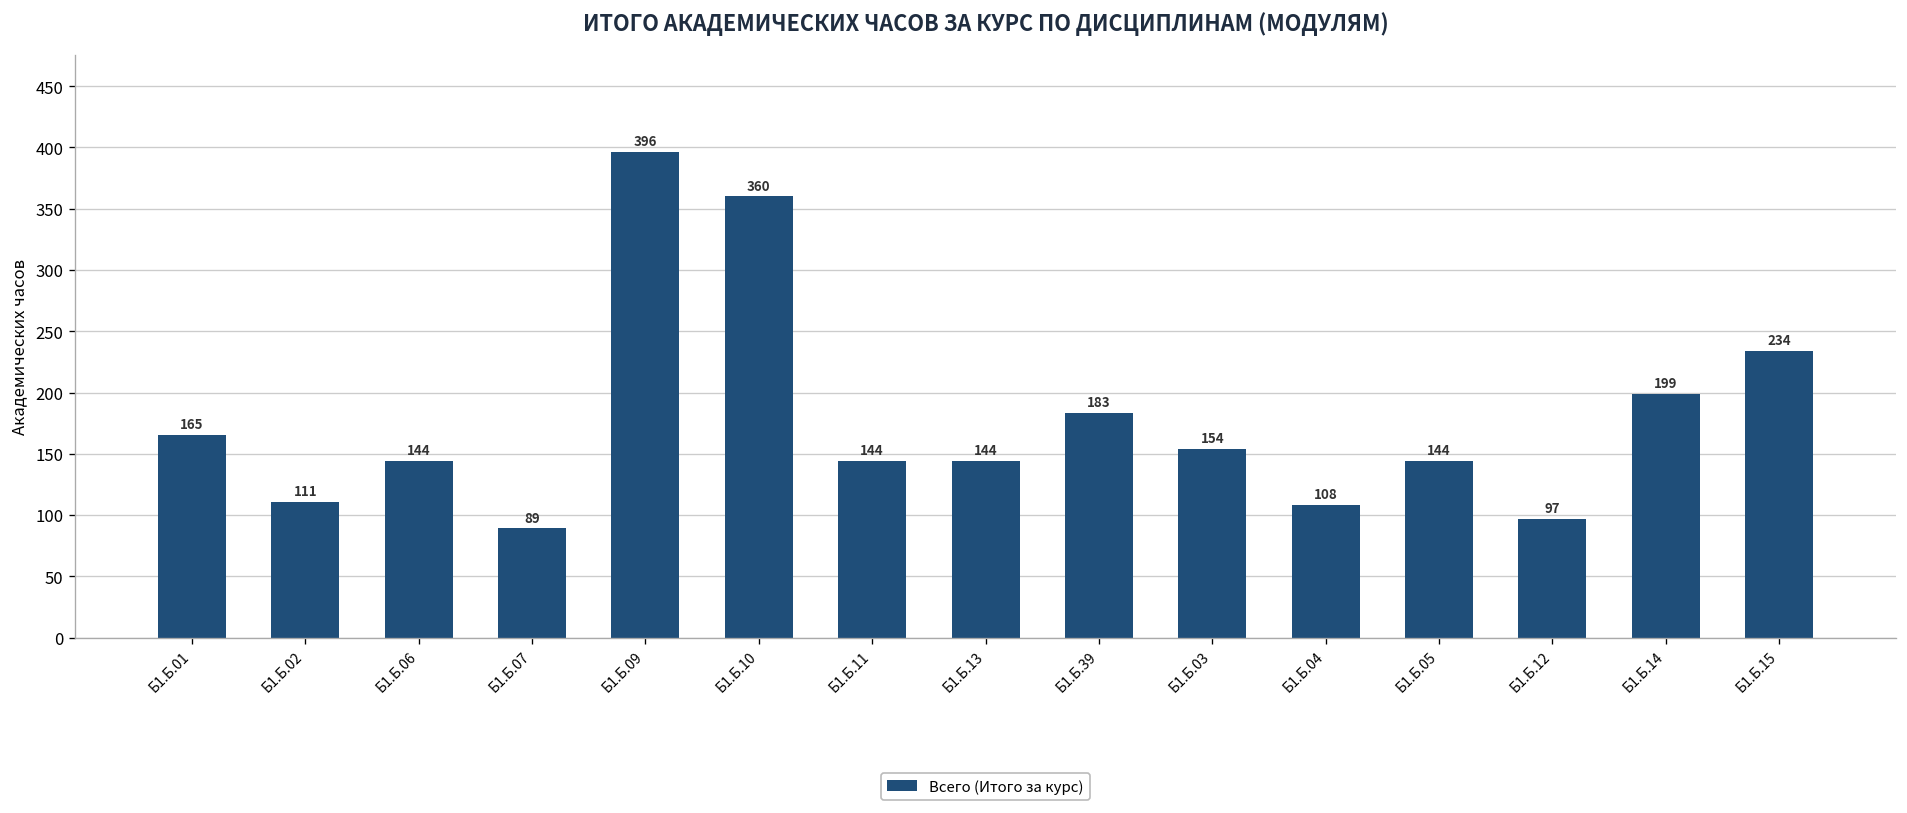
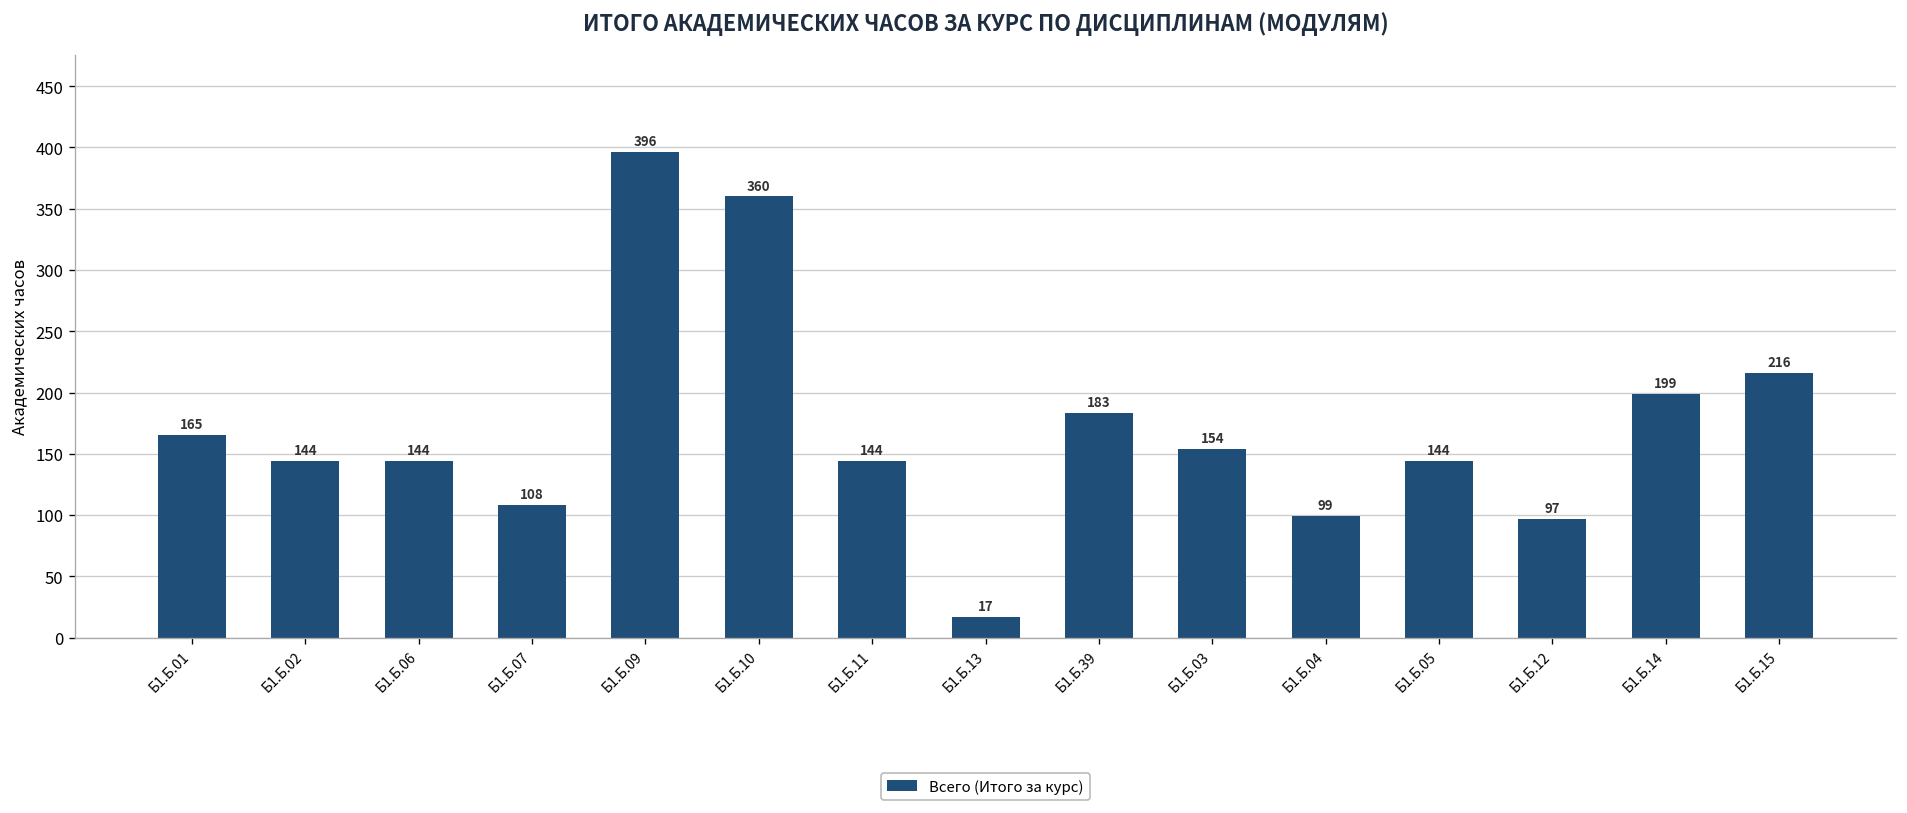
Б1.Б.02: 111 -> 144
Б1.Б.07: 89 -> 108
Б1.Б.13: 144 -> 17
Б1.Б.04: 108 -> 99
Б1.Б.15: 234 -> 216
